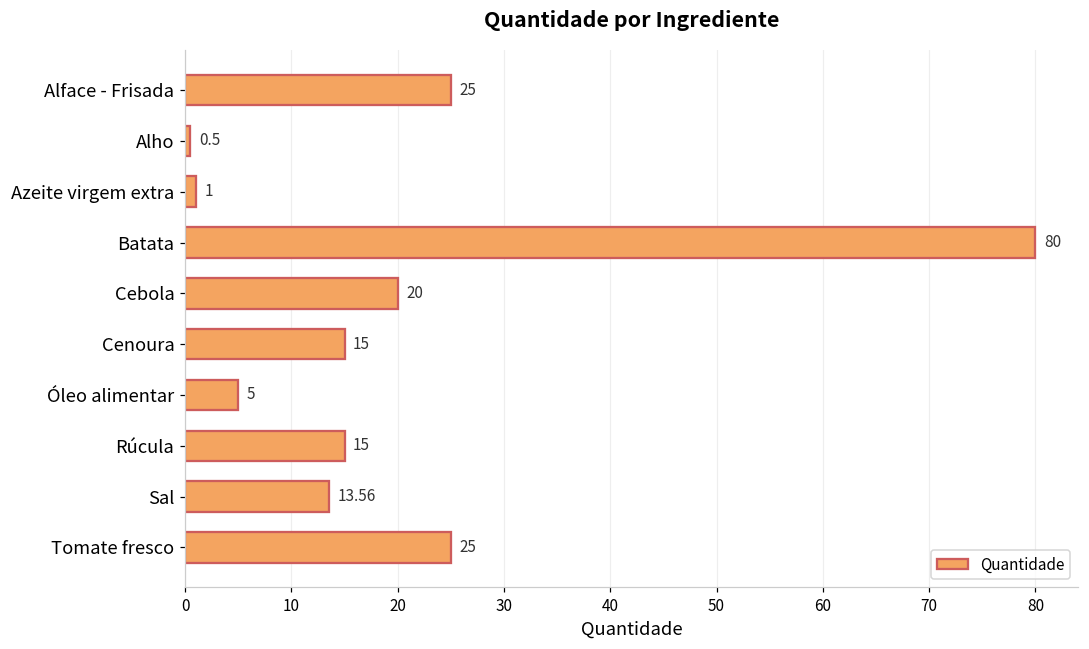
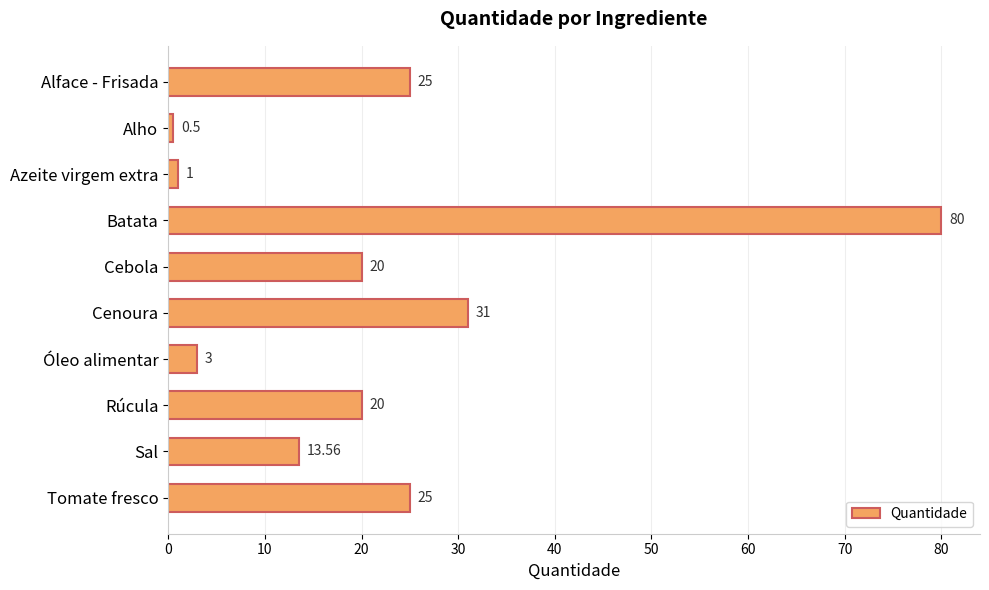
Cenoura: 15 -> 31
Óleo alimentar: 5 -> 3
Rúcula: 15 -> 20
